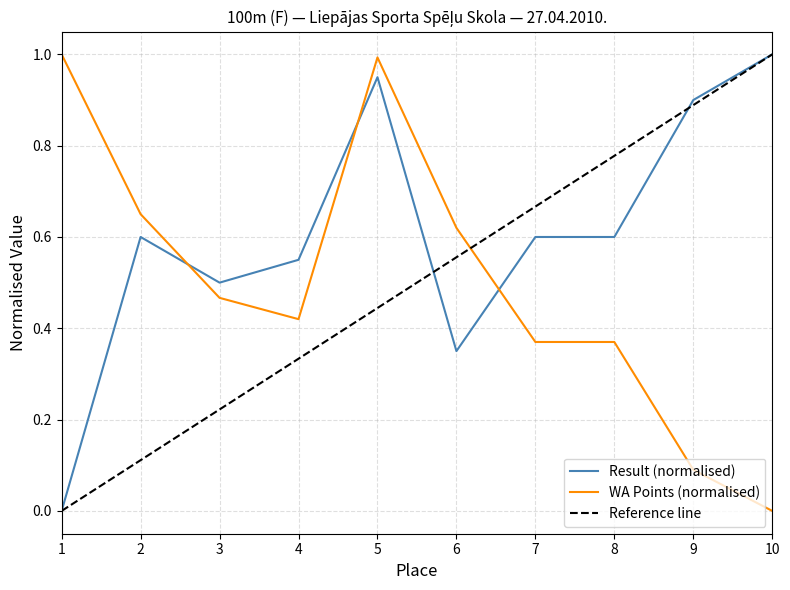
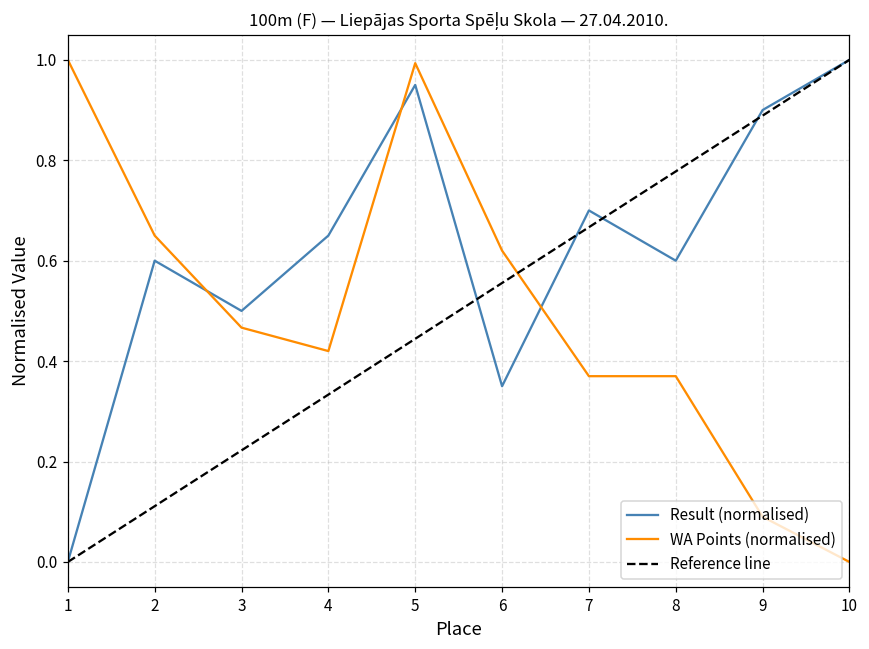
Result (normalised), 4: 0.55 -> 0.65
Result (normalised), 7: 0.60 -> 0.70
